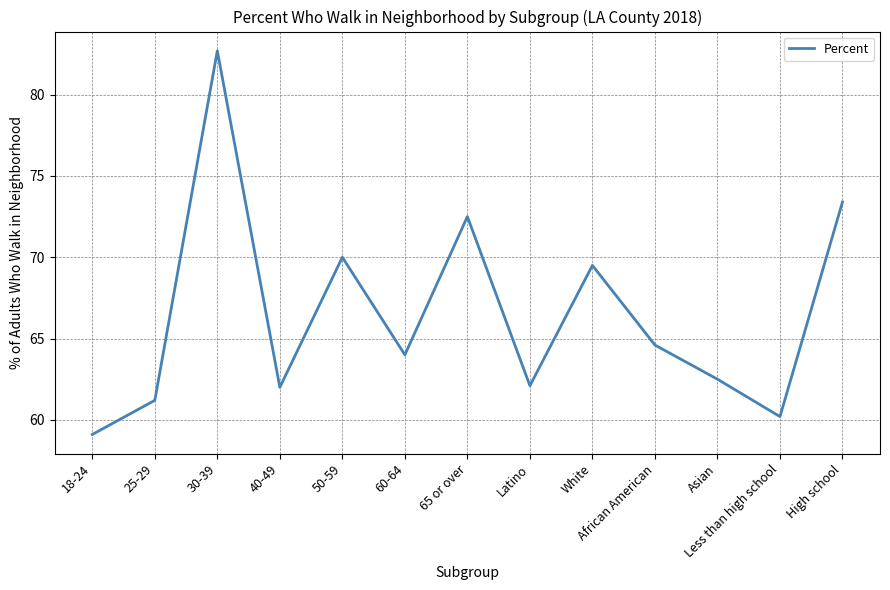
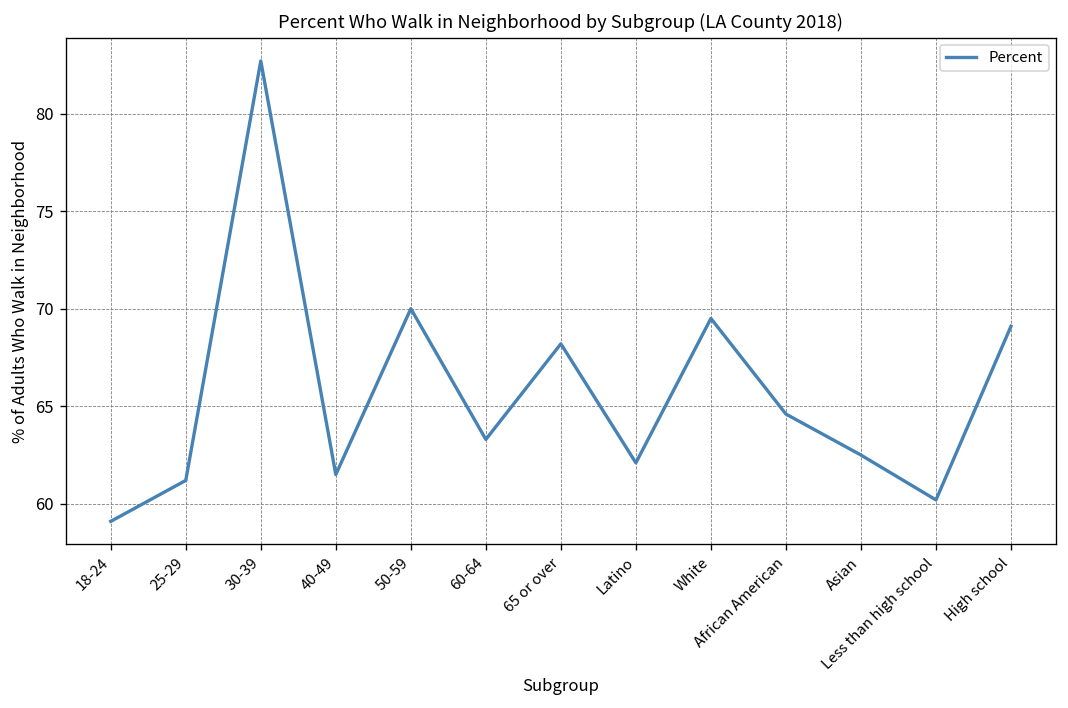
40-49: 62.0 -> 61.5
60-64: 64.0 -> 63.3
65 or over: 72.5 -> 68.2
High school: 73.4 -> 69.1
